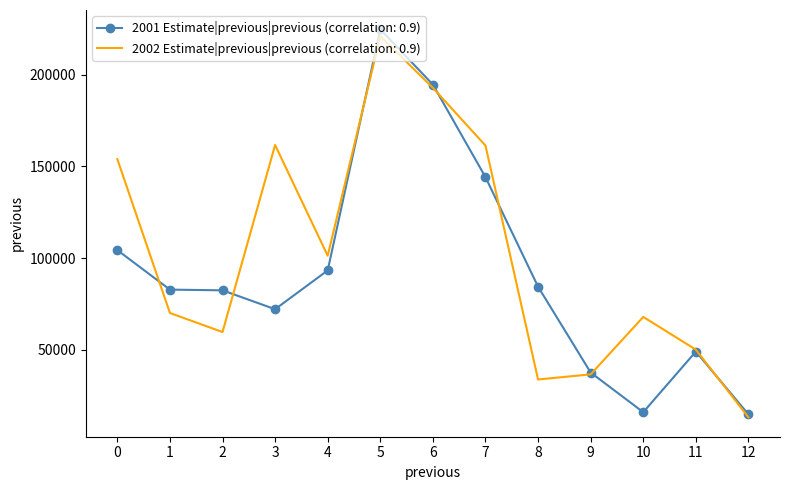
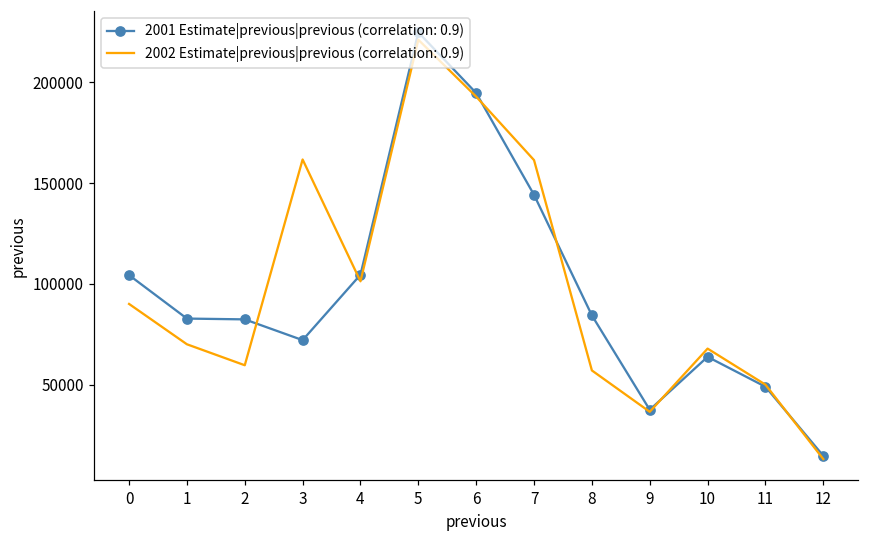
2002 Estimate|previous|previous (correlation: 0.9), 0: 154000 -> 90000
2001 Estimate|previous|previous (correlation: 0.9), 4: 93000 -> 105000
2002 Estimate|previous|previous (correlation: 0.9), 8: 34000 -> 57000
2001 Estimate|previous|previous (correlation: 0.9), 10: 16000 -> 64000
